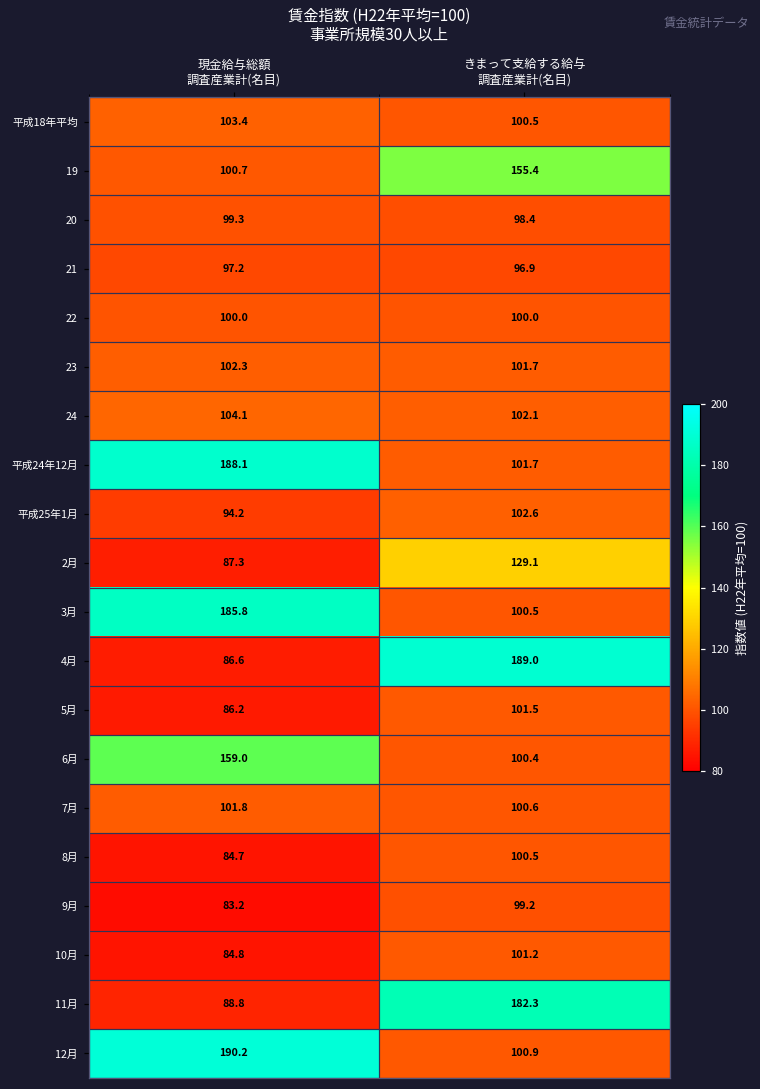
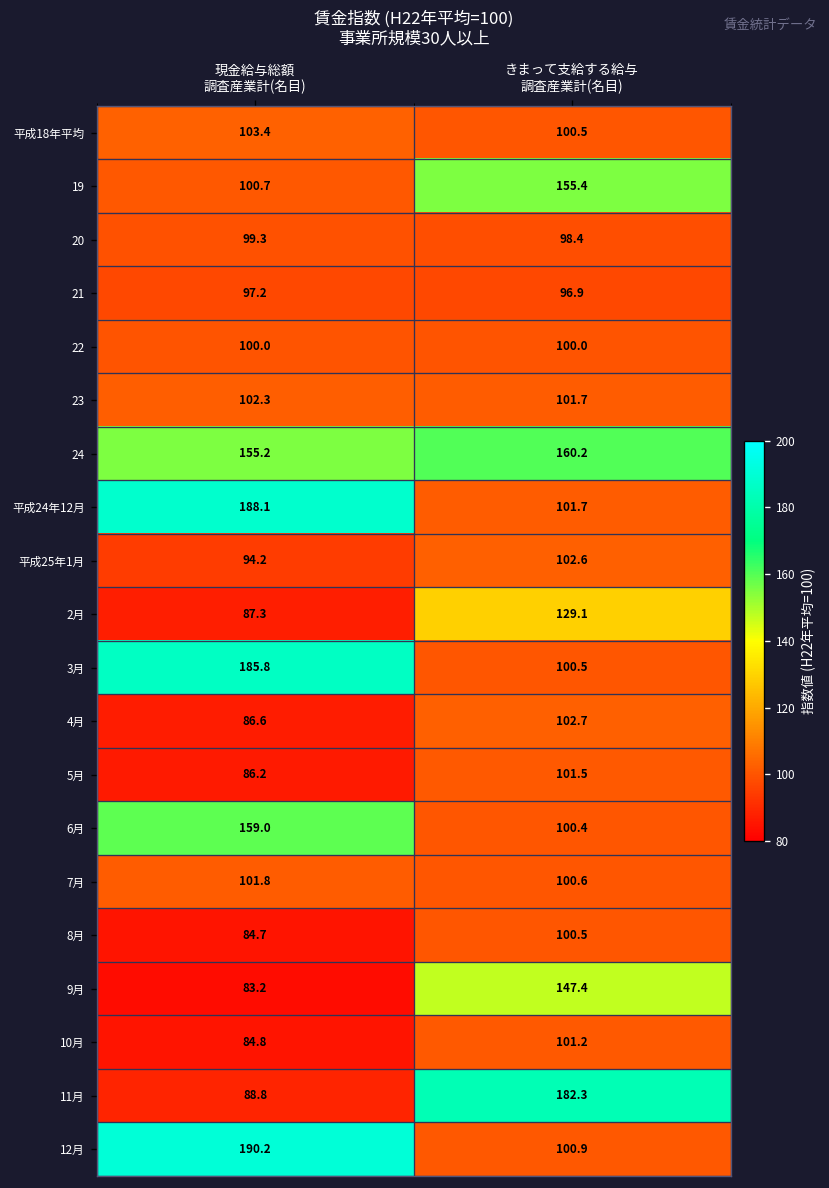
24, 現金給与総額 調査産業計(名目): 104.1 -> 155.2
24, きまって支給する給与 調査産業計(名目): 102.1 -> 160.2
4月, きまって支給する給与 調査産業計(名目): 189.0 -> 102.7
9月, きまって支給する給与 調査産業計(名目): 99.2 -> 147.4
